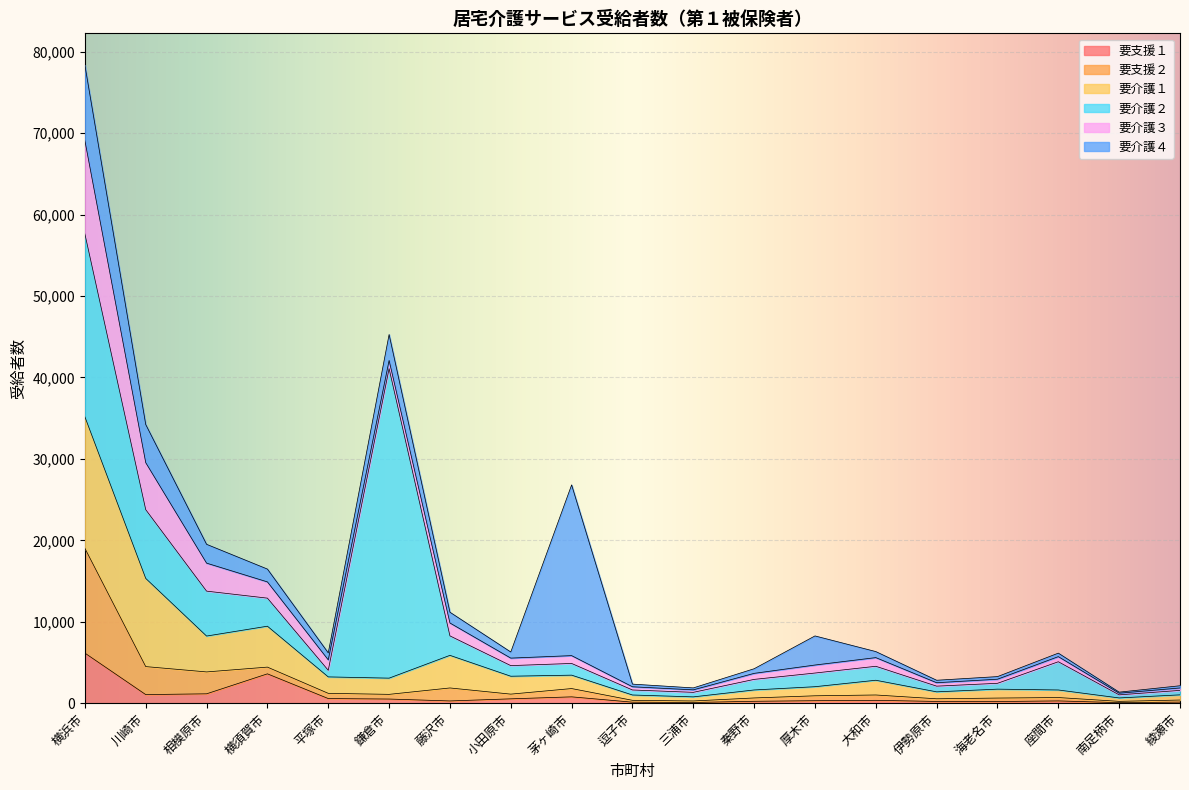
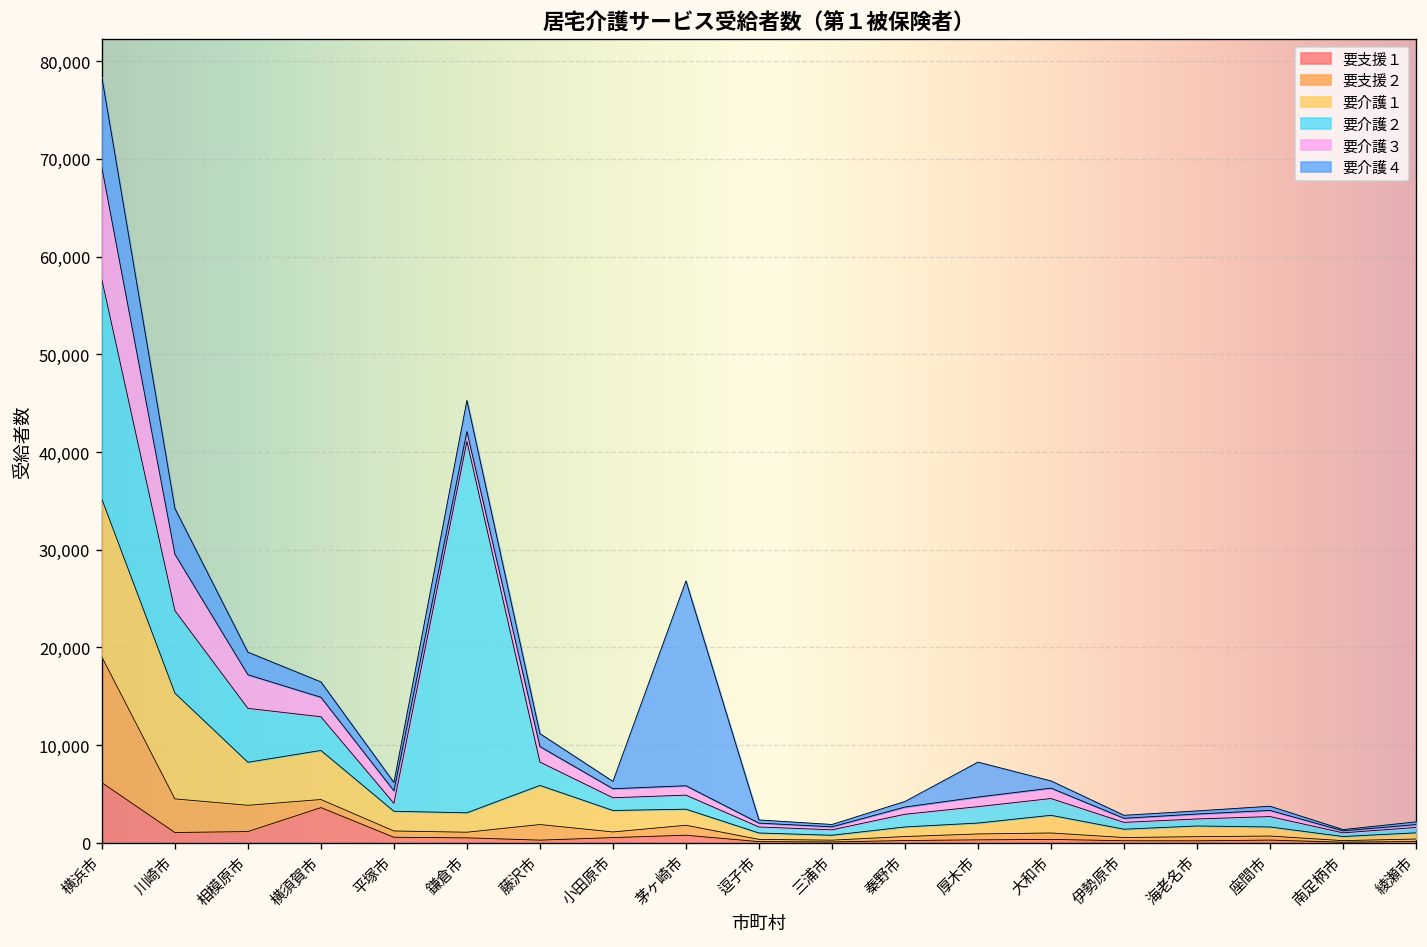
要介護２, 座間市: 3,000 -> 1,000
